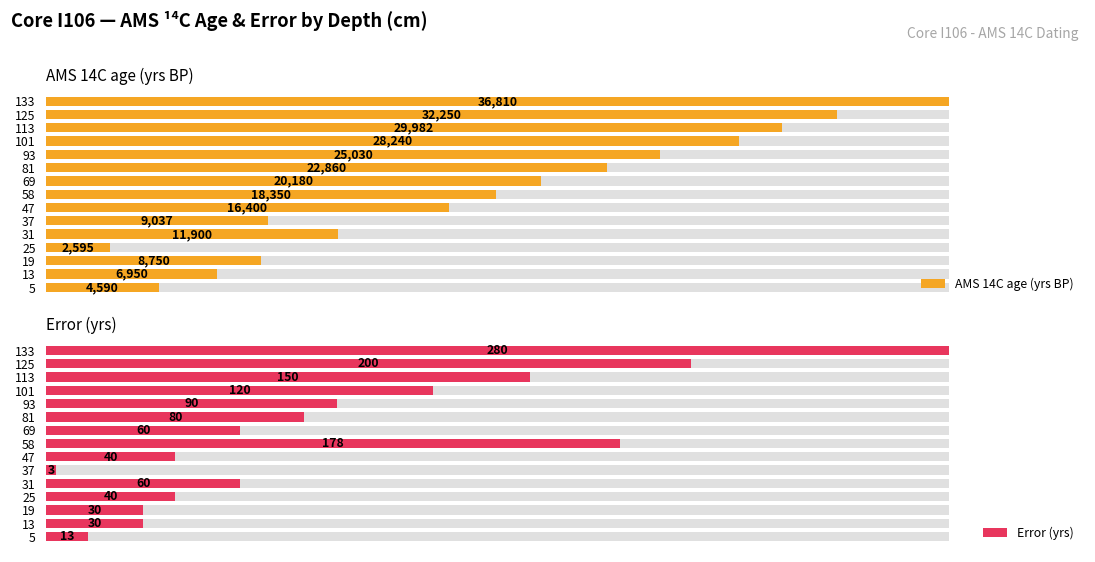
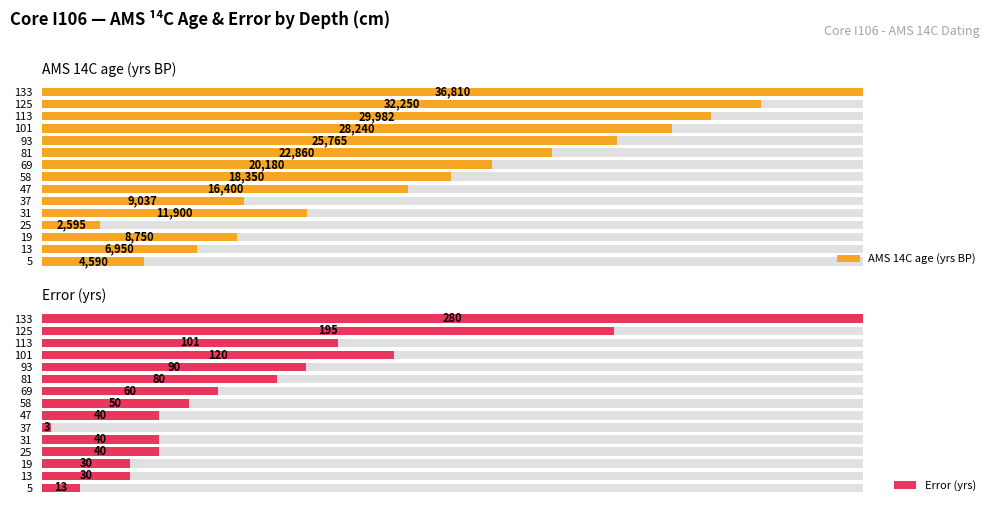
AMS 14C age (yrs BP), AMS 14C age (yrs BP), 93: 25,030 -> 25,765
Error (yrs), Error (yrs), 125: 200 -> 195
Error (yrs), Error (yrs), 113: 150 -> 101
Error (yrs), Error (yrs), 58: 178 -> 50
Error (yrs), Error (yrs), 31: 60 -> 40
